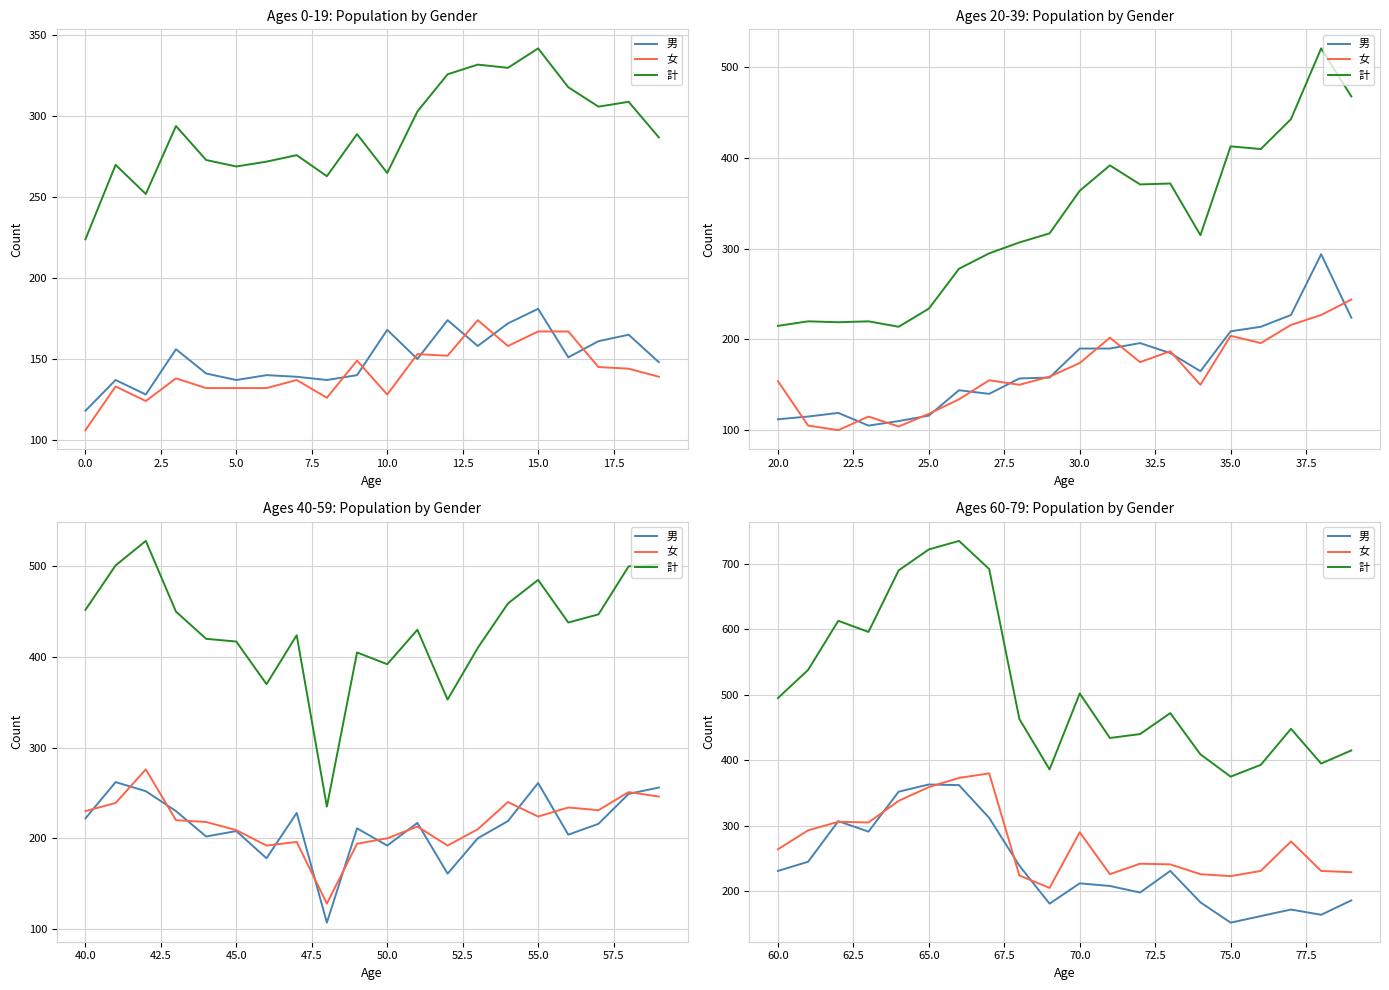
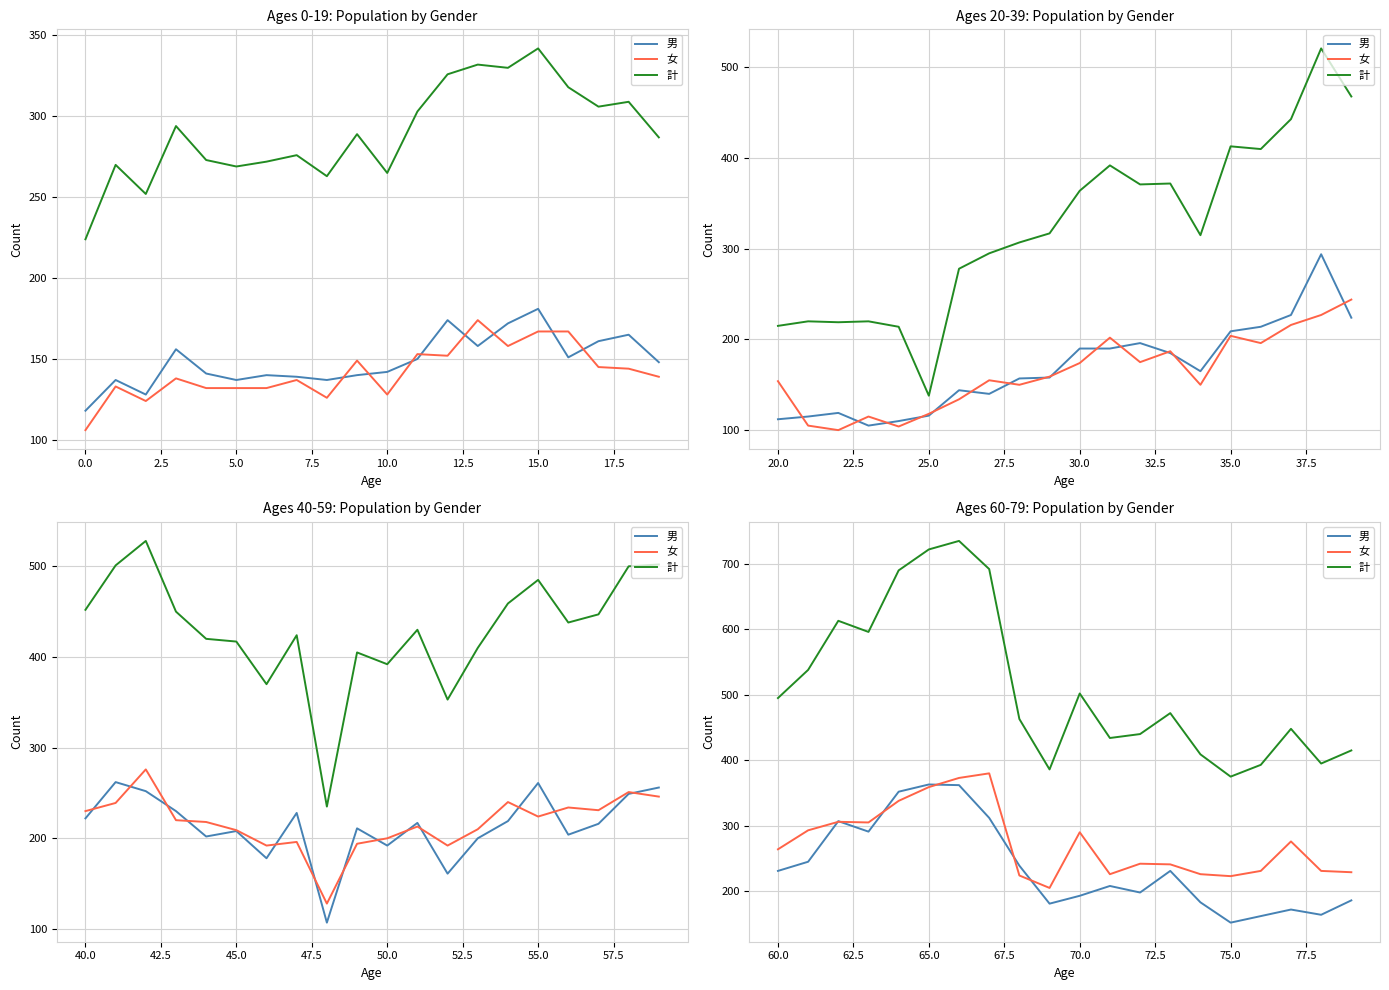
Ages 0-19: Population by Gender, 男, 10.0: 168 -> 142
Ages 20-39: Population by Gender, 計, 25.0: 230 -> 140
Ages 60-79: Population by Gender, 男, 70.0: 210 -> 190
